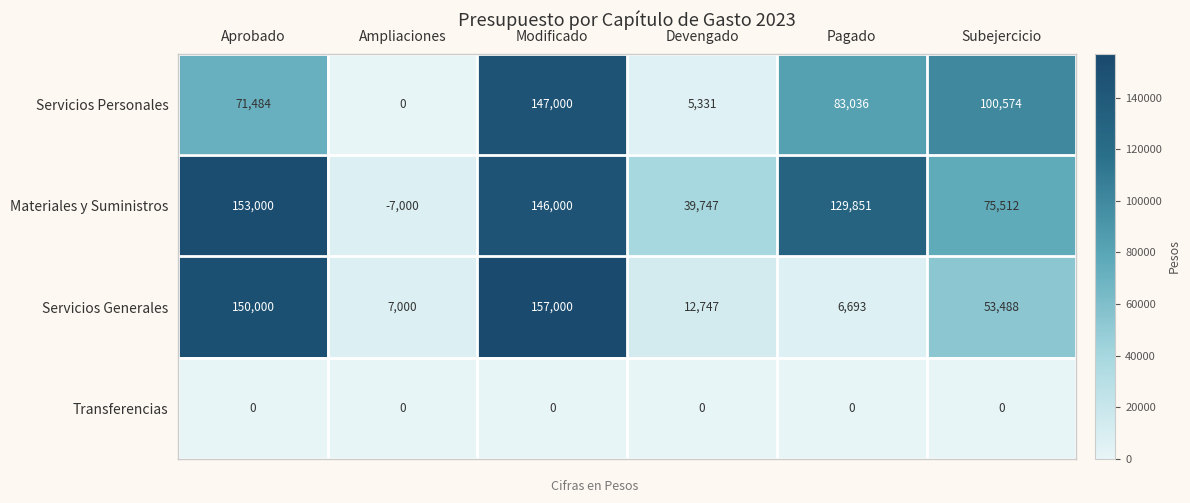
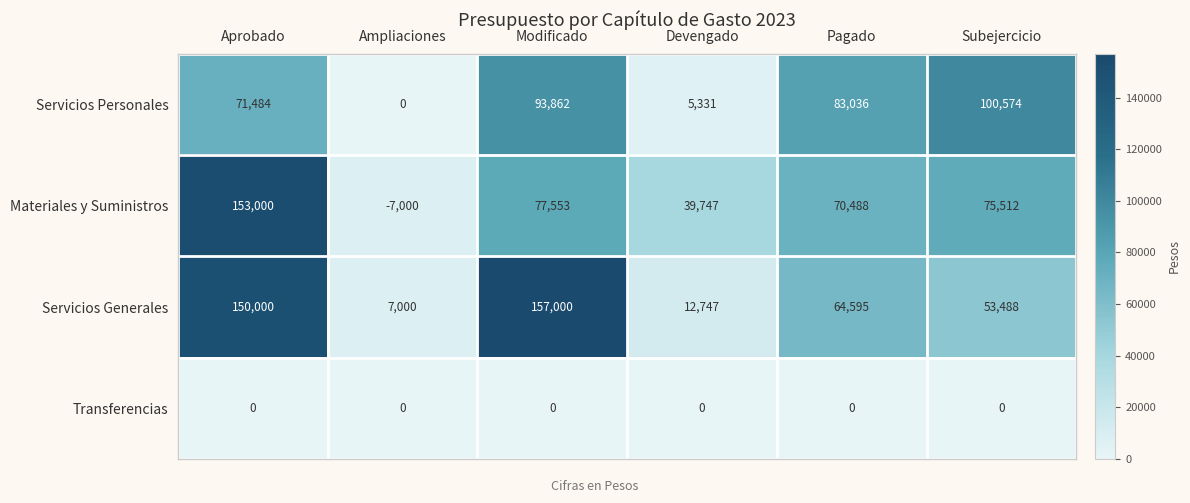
Servicios Personales, Modificado: 147,000 -> 93,862
Materiales y Suministros, Modificado: 146,000 -> 77,553
Materiales y Suministros, Pagado: 129,851 -> 70,488
Servicios Generales, Pagado: 6,693 -> 64,595
